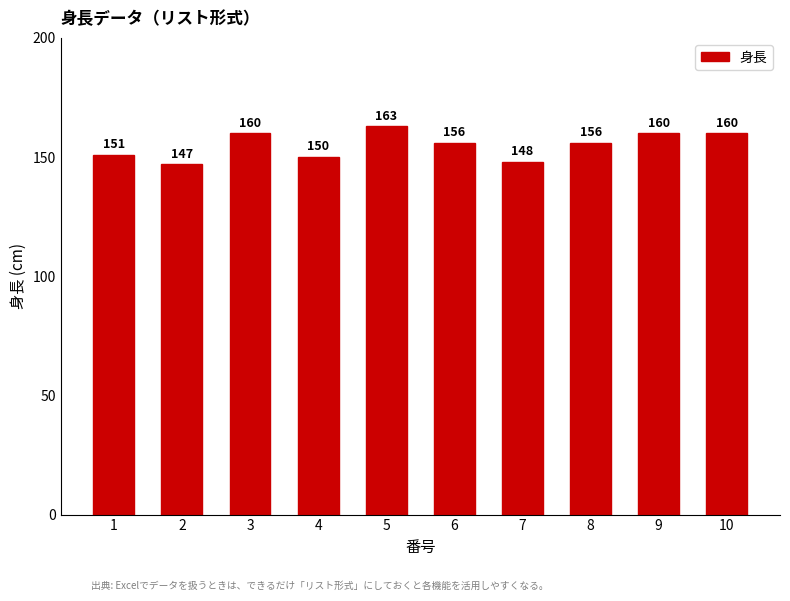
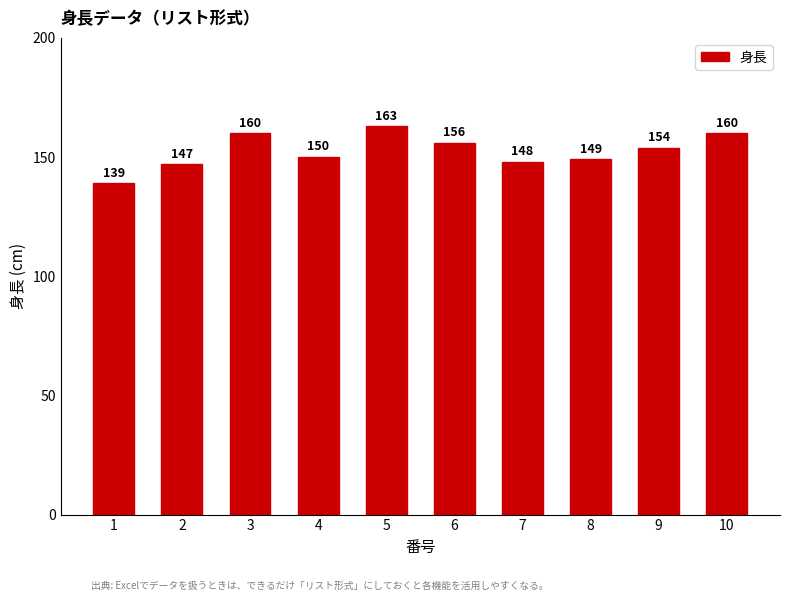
1: 151 -> 139
8: 156 -> 149
9: 160 -> 154
